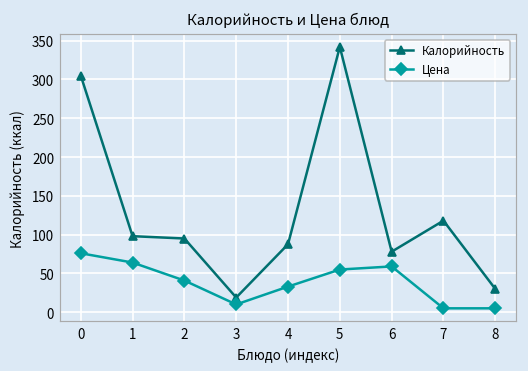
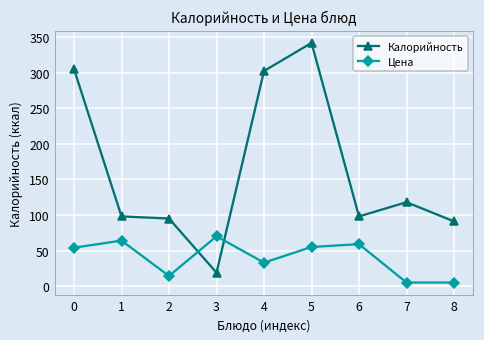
Цена, 0: 80 -> 50
Цена, 2: 40 -> 10
Цена, 3: 10 -> 70
Калорийность, 4: 90 -> 300
Калорийность, 6: 80 -> 100
Калорийность, 8: 30 -> 90
